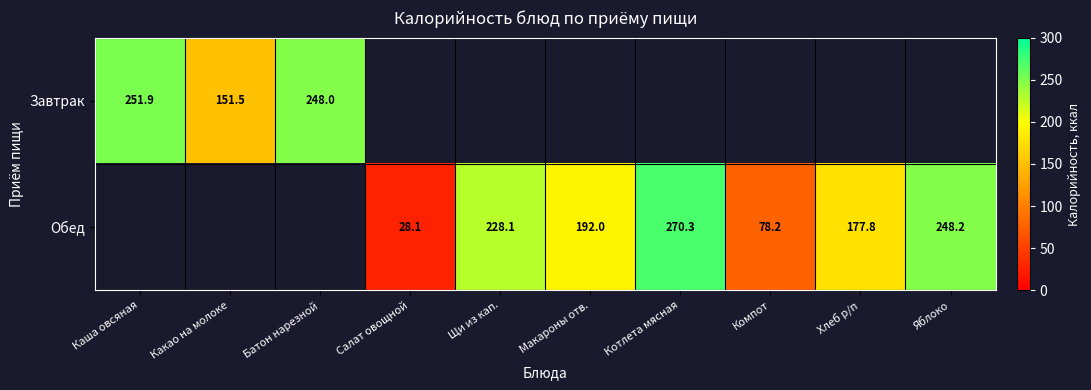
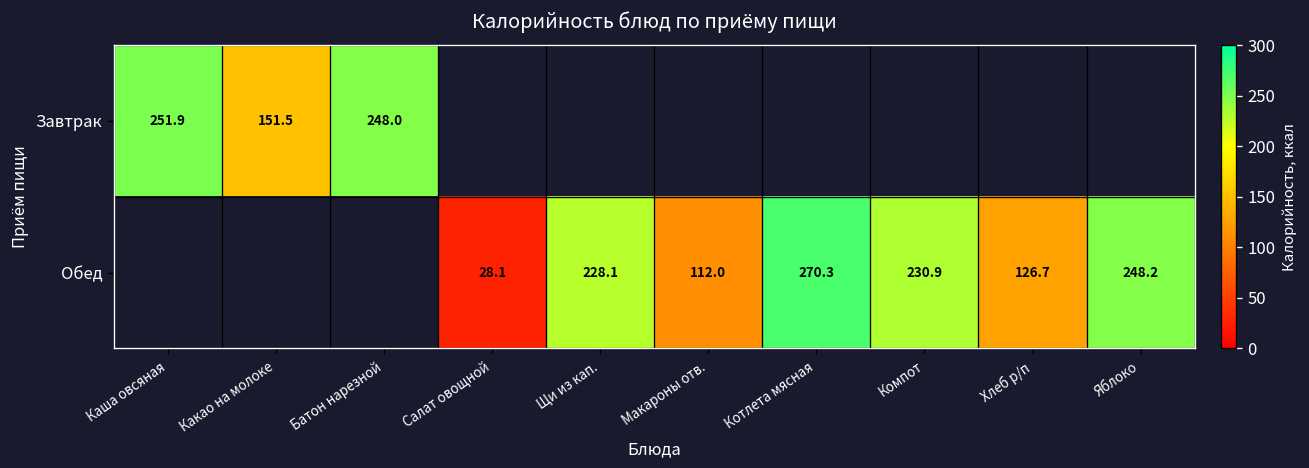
Обед, Макароны отв.: 192.0 -> 112.0
Обед, Компот: 78.2 -> 230.9
Обед, Хлеб р/п: 177.8 -> 126.7
